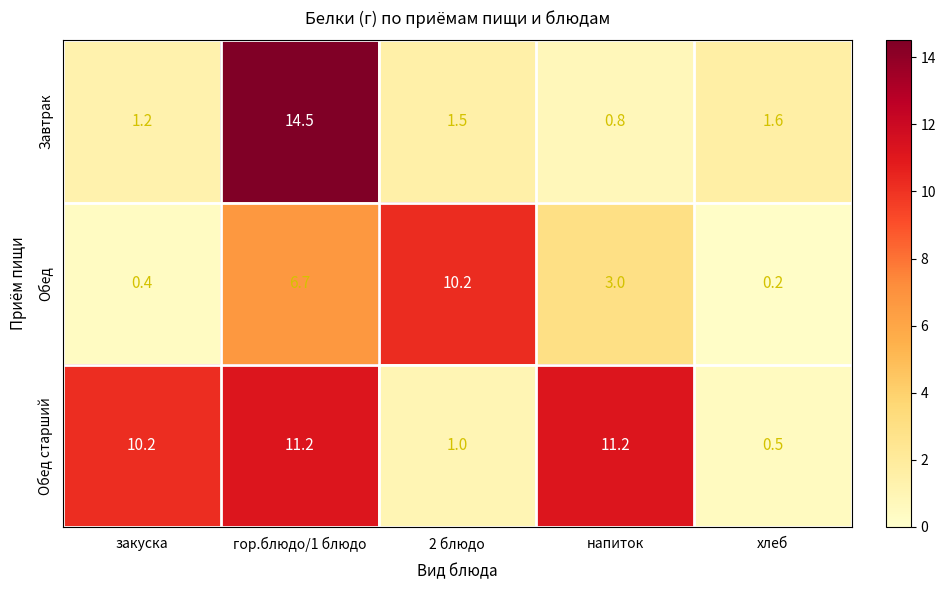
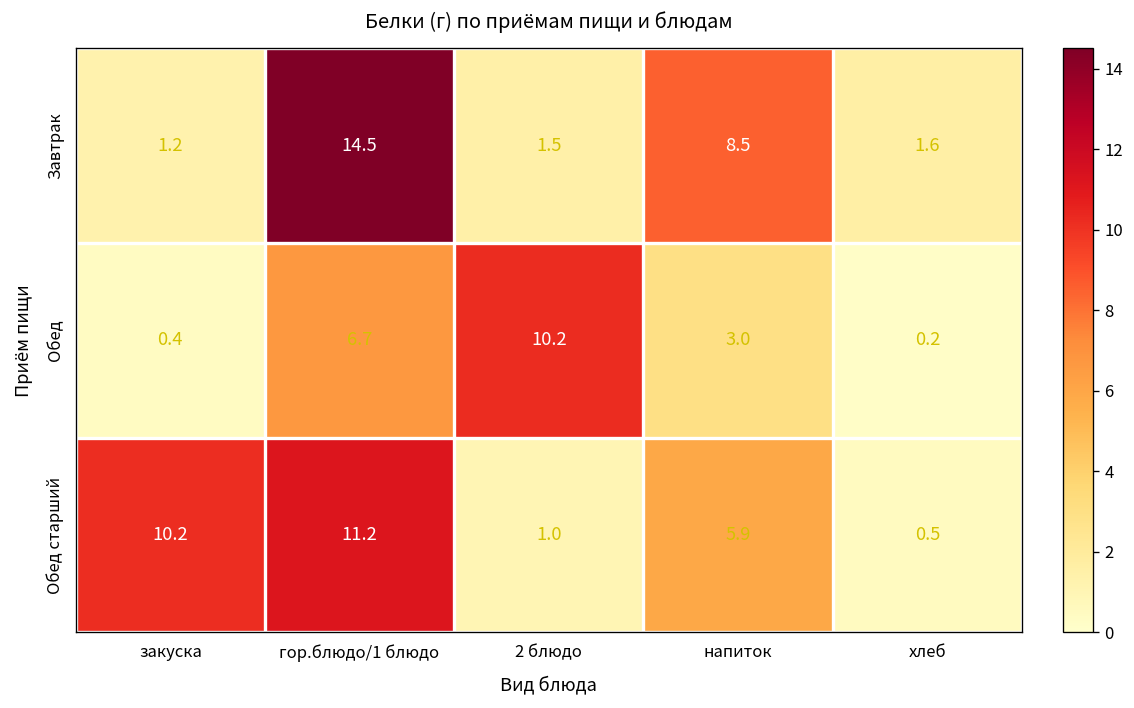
Завтрак, напиток: 0.8 -> 8.5
Обед старший, напиток: 11.2 -> 5.9
